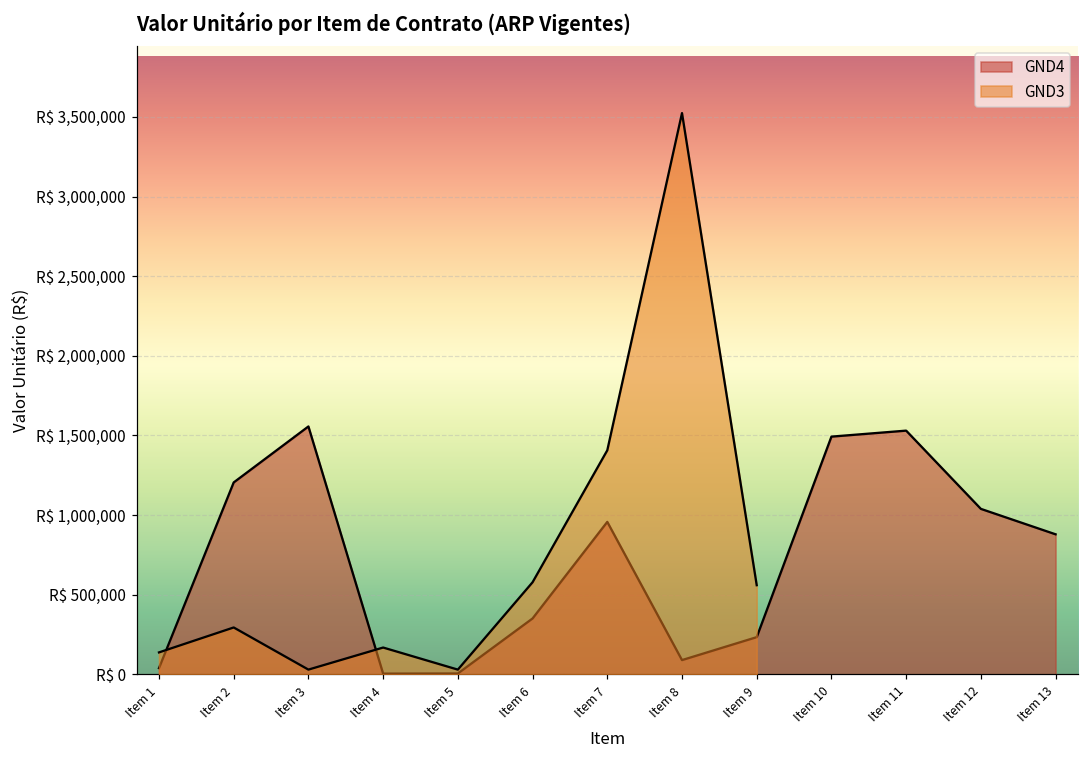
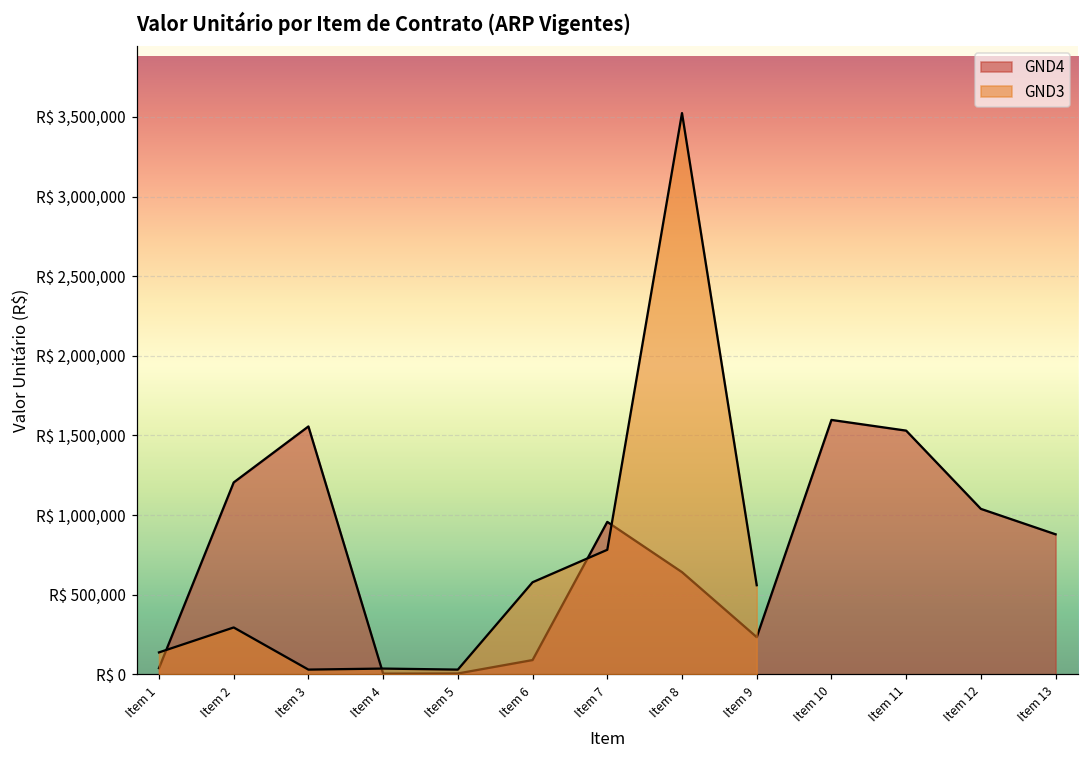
GND3, Item 4: R$ 170,000 -> R$ 40,000
GND4, Item 6: R$ 350,000 -> R$ 90,000
GND3, Item 7: R$ 1,410,000 -> R$ 780,000
GND4, Item 8: R$ 90,000 -> R$ 640,000
GND4, Item 10: R$ 1,490,000 -> R$ 1,600,000
